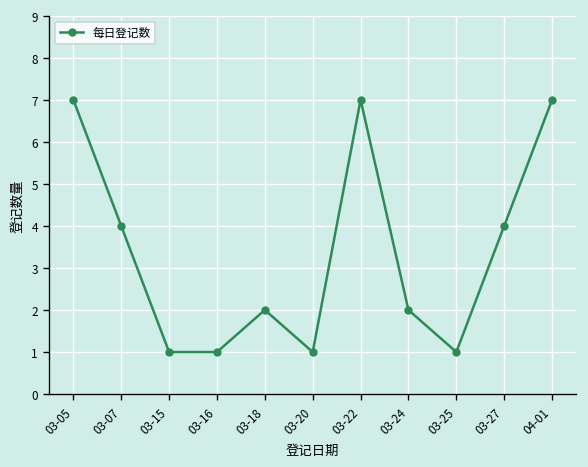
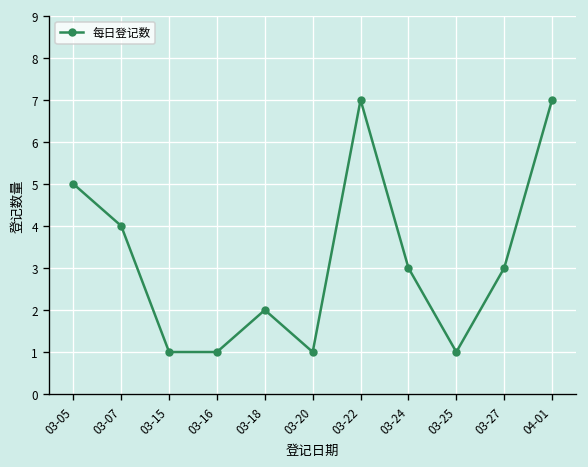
03-05: 7 -> 5
03-24: 2 -> 3
03-27: 4 -> 3
